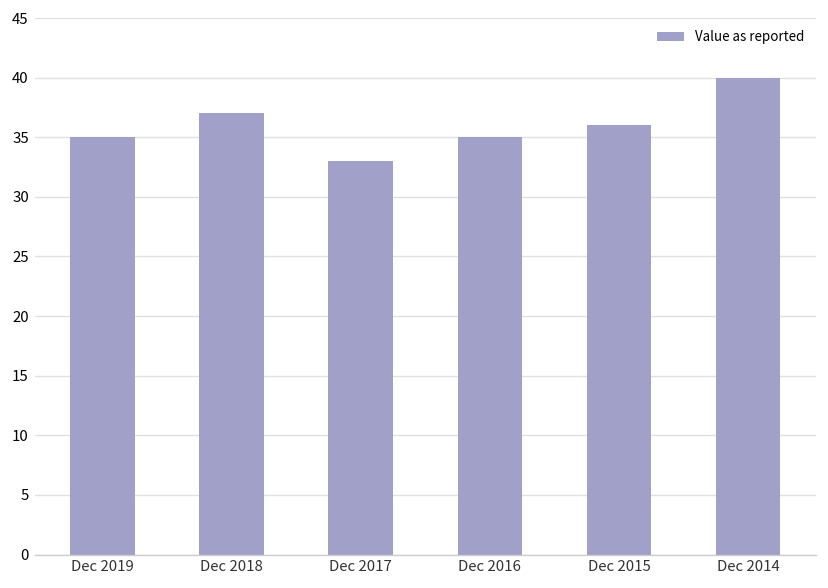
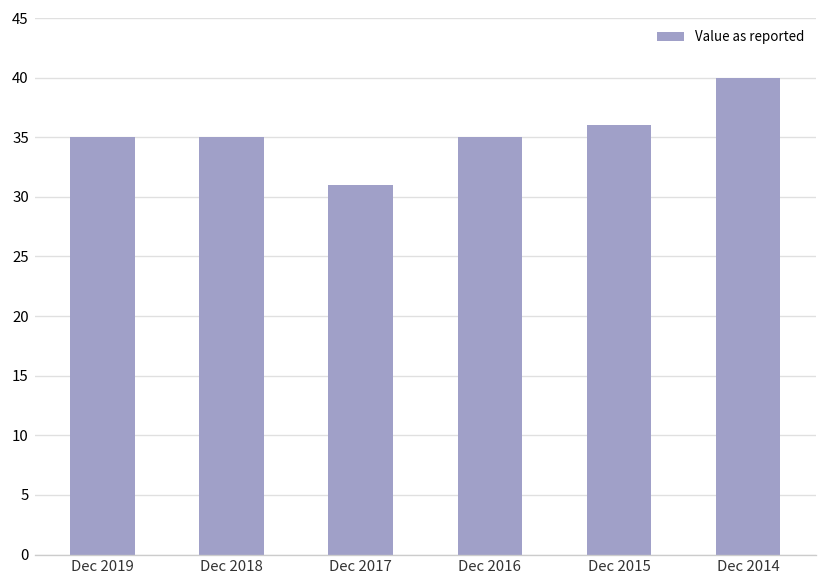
Dec 2018: 37 -> 35
Dec 2017: 33 -> 31
